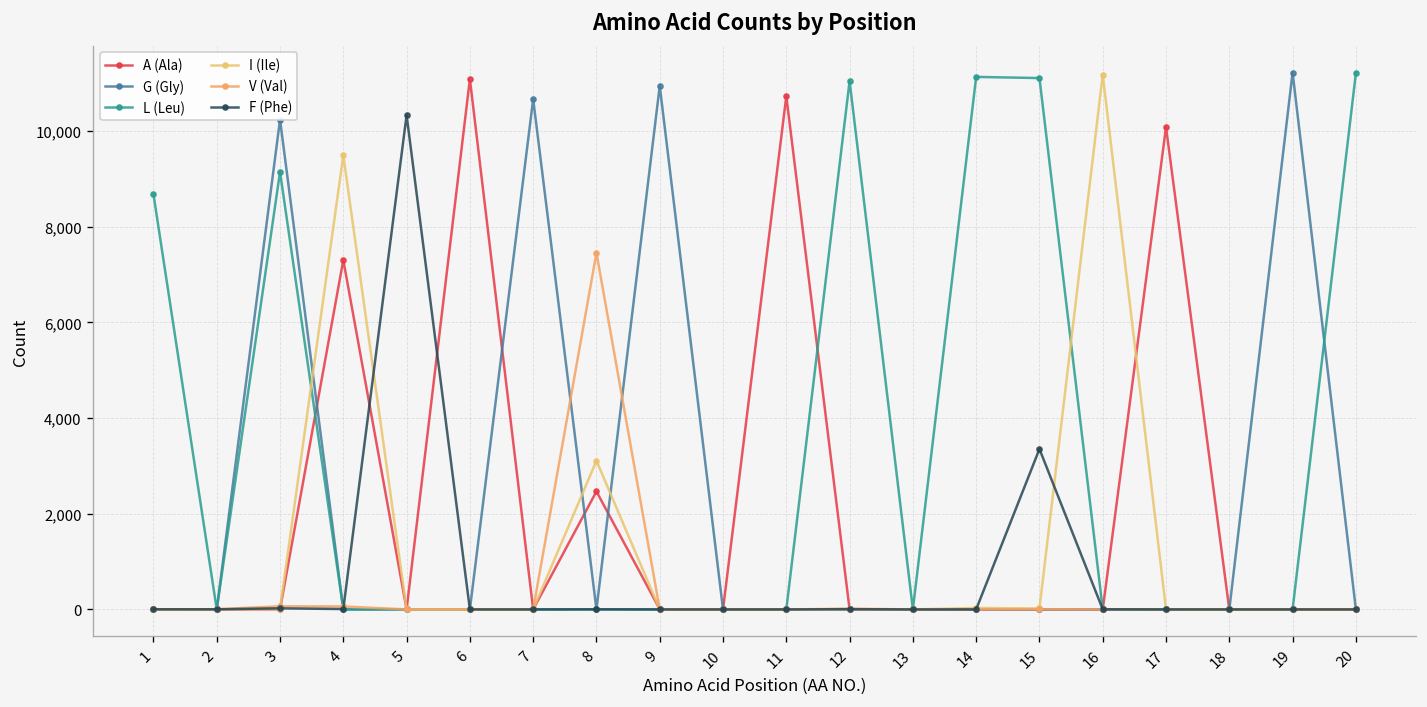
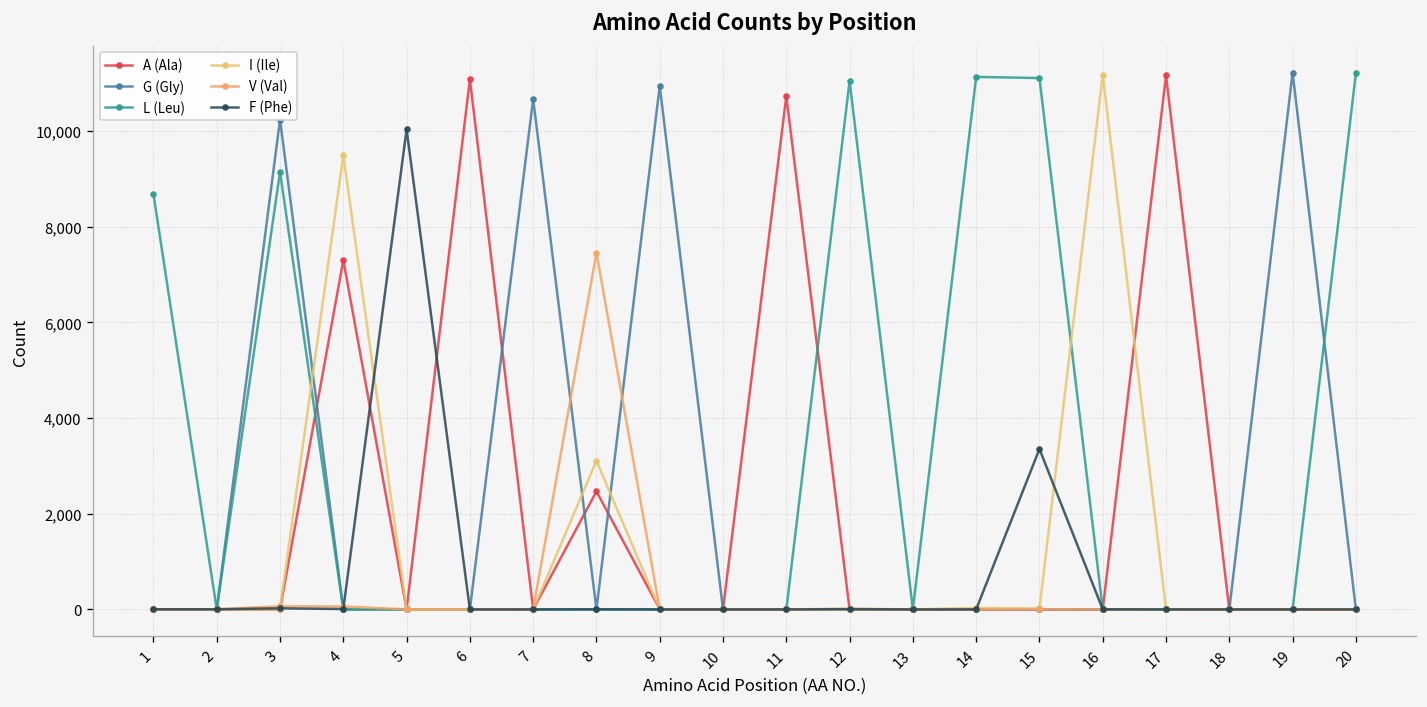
F (Phe), 5: 10,300 -> 10,000
A (Ala), 17: 10,100 -> 11,200
